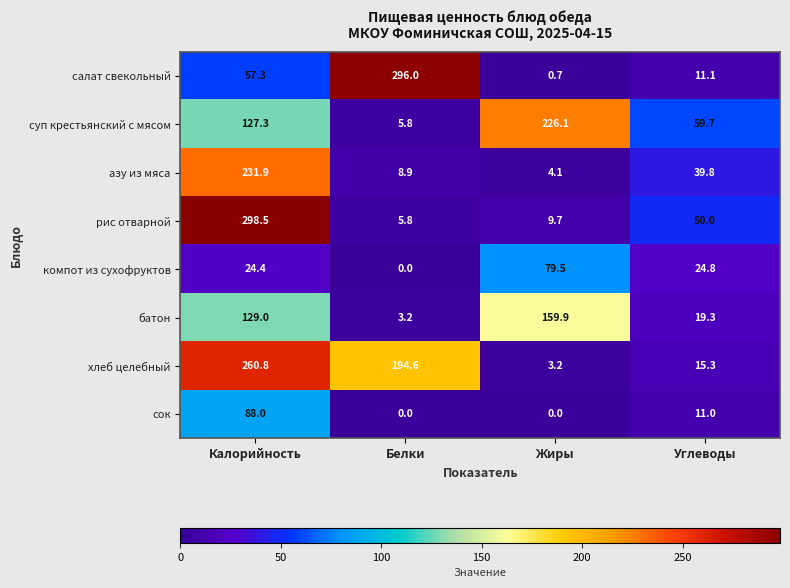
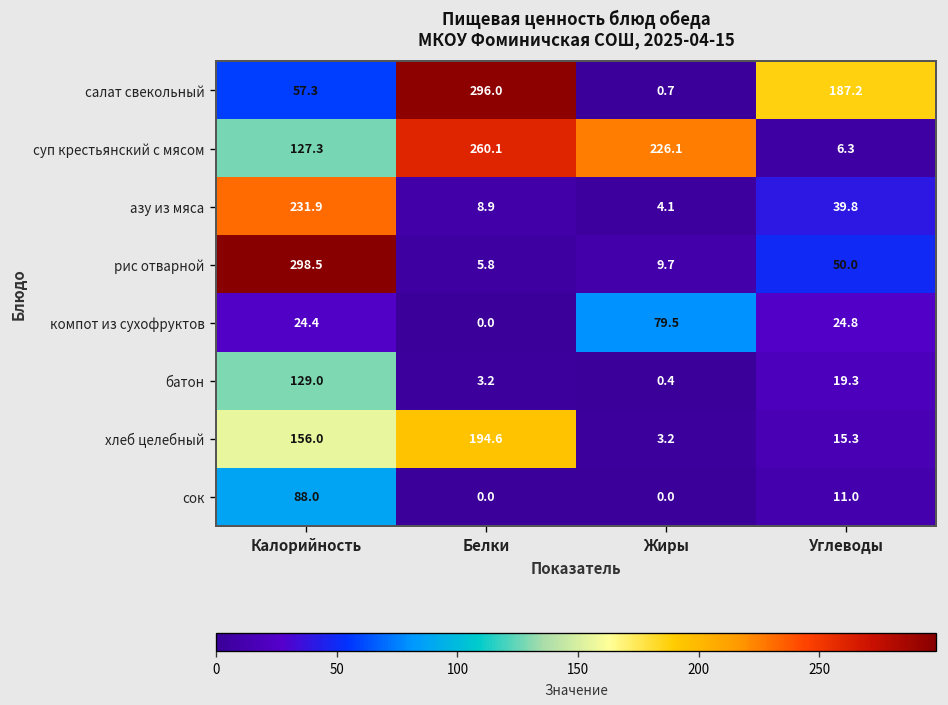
салат свекольный, Углеводы: 11.1 -> 187.2
суп крестьянский с мясом, Белки: 5.8 -> 260.1
суп крестьянский с мясом, Углеводы: 59.7 -> 6.3
батон, Жиры: 159.9 -> 0.4
хлеб целебный, Калорийность: 260.8 -> 156.0
